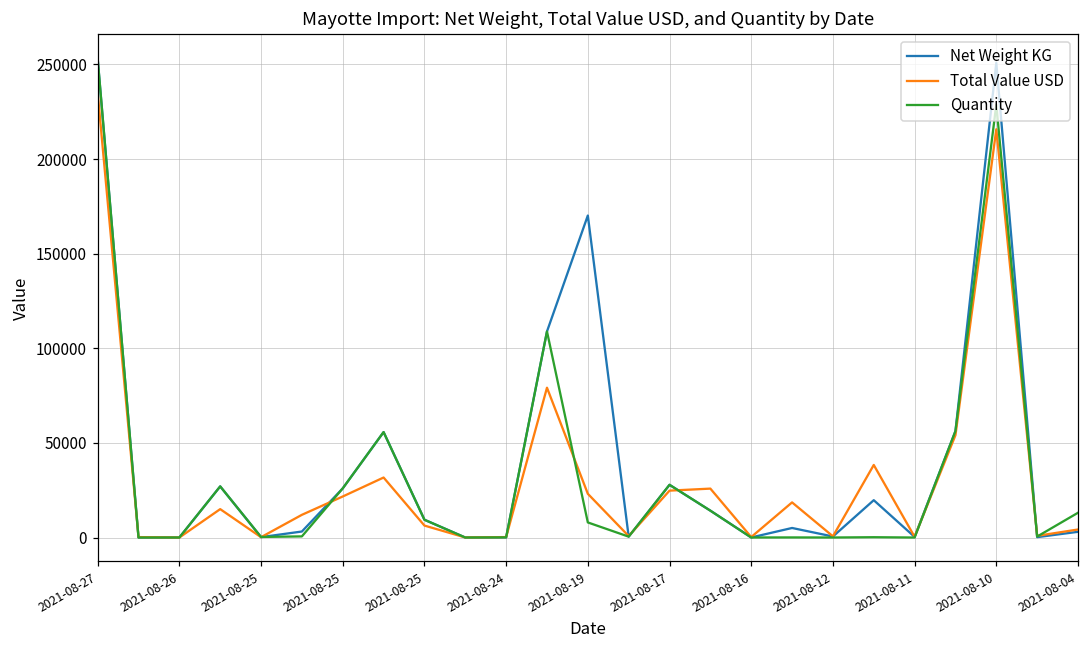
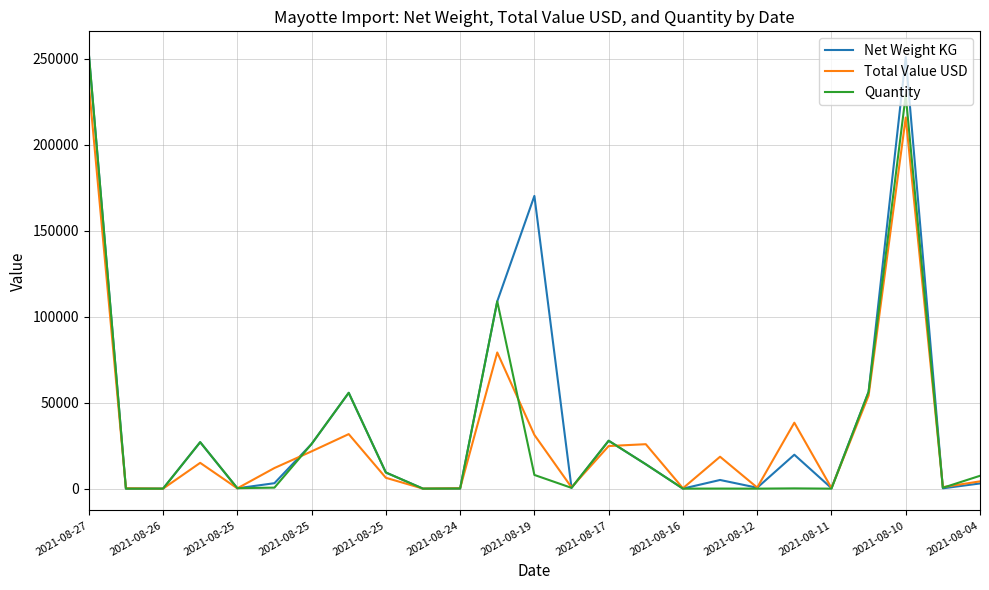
Total Value USD, 2021-08-19: 23000 -> 31000
Quantity, 2021-08-04: 13000 -> 7000
